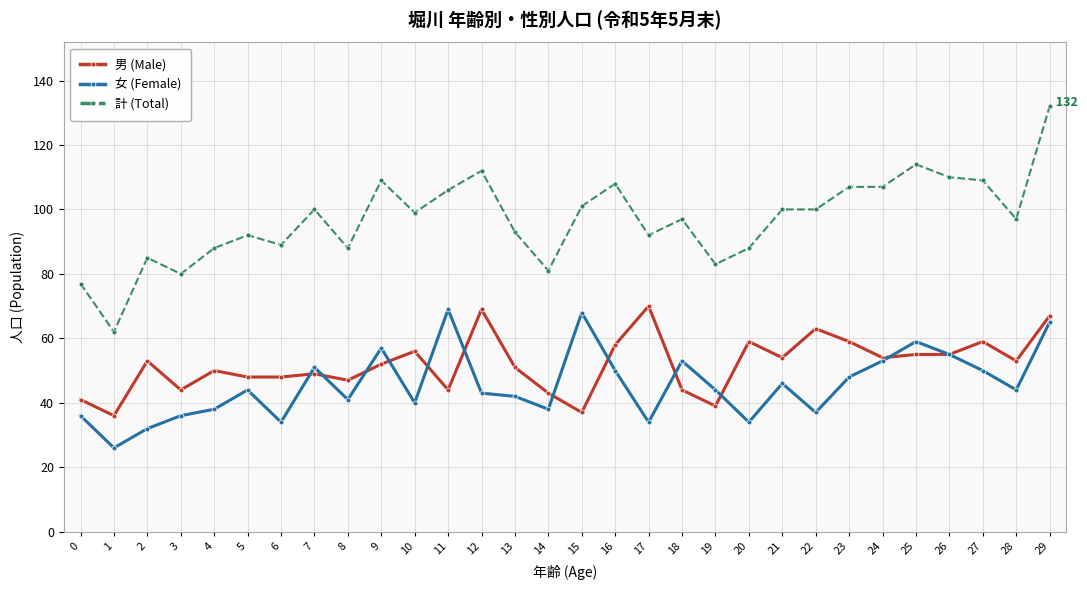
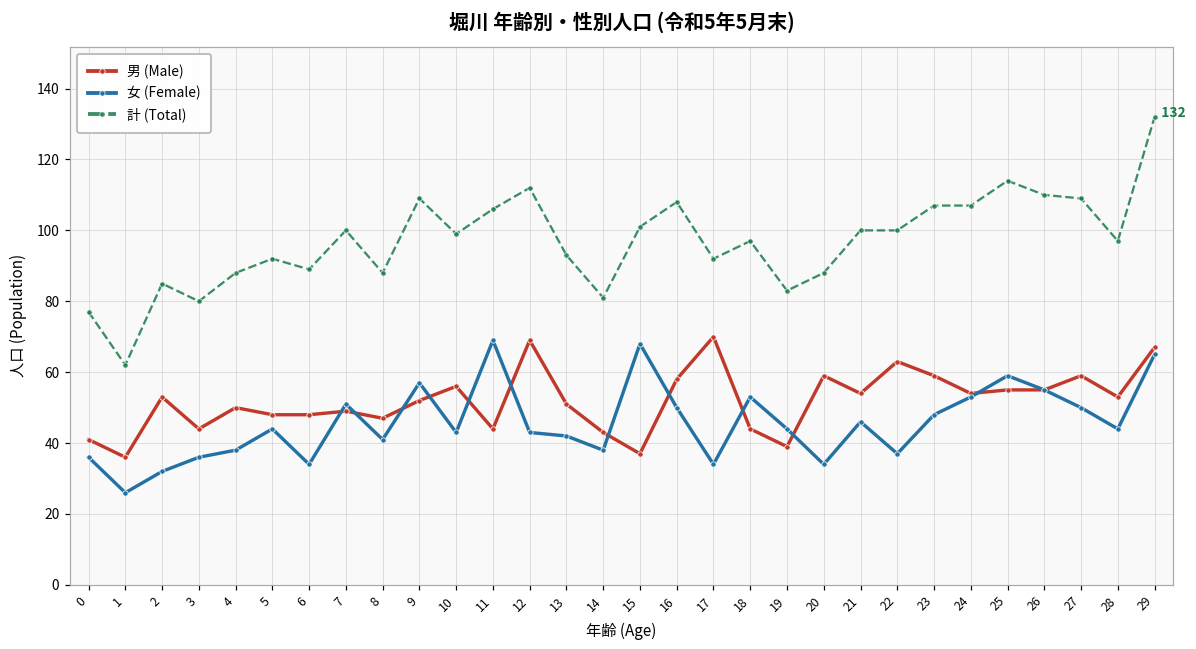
女 (Female), 10: 40 -> 43
